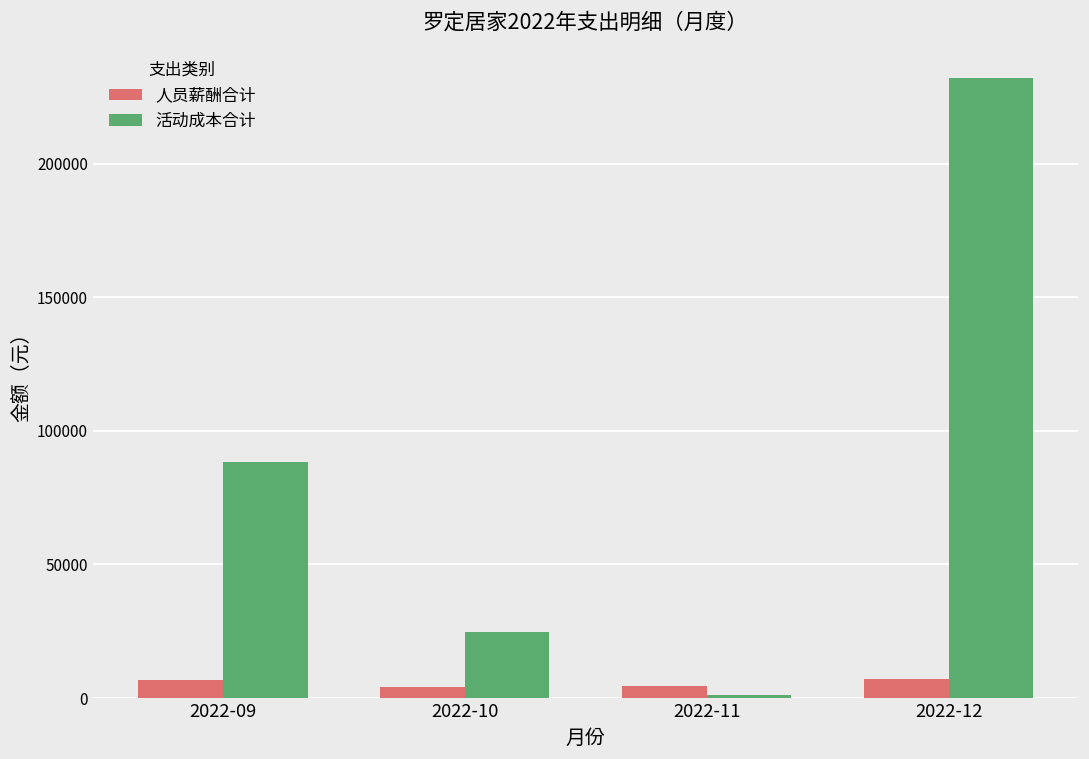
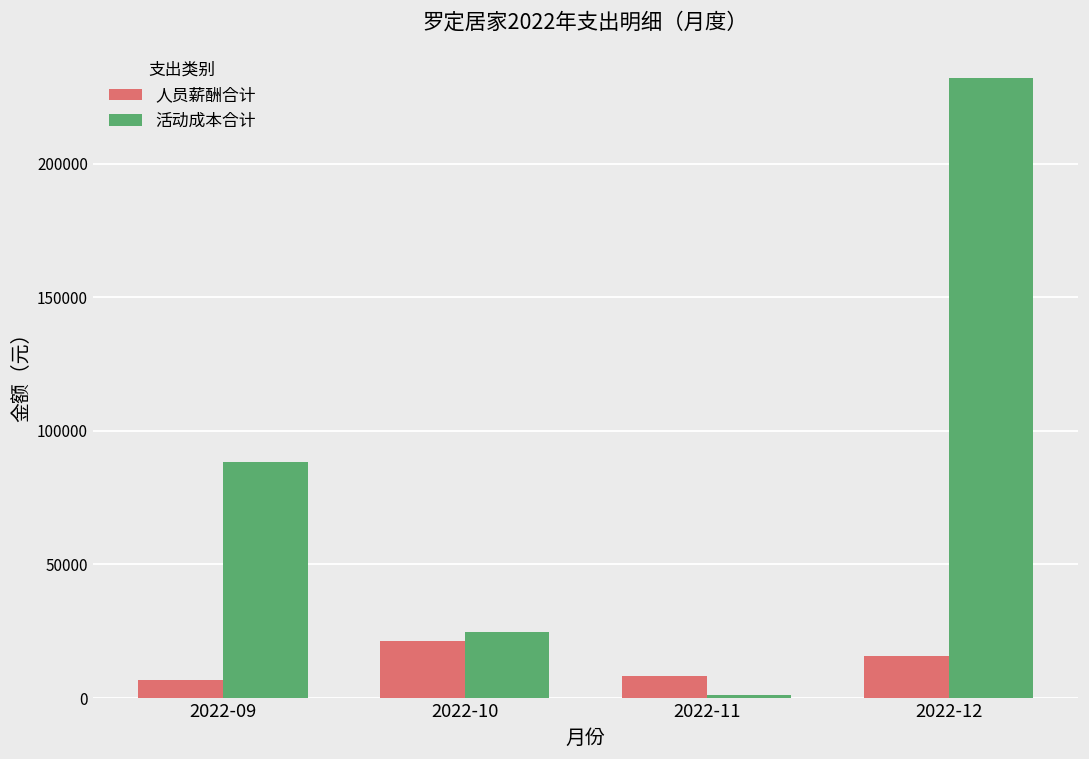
人员薪酬合计, 2022-10: 4000 -> 21000
人员薪酬合计, 2022-11: 4000 -> 8000
人员薪酬合计, 2022-12: 7000 -> 16000
